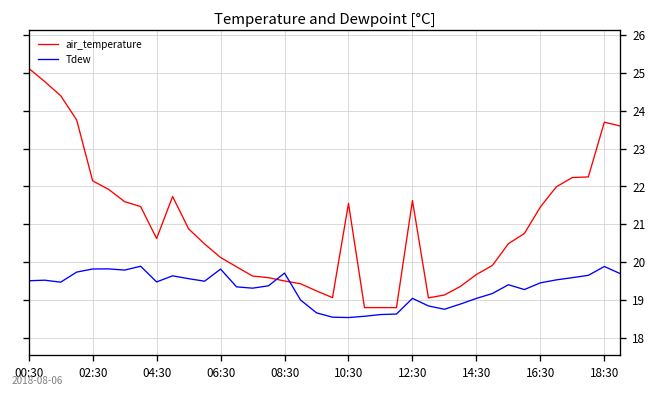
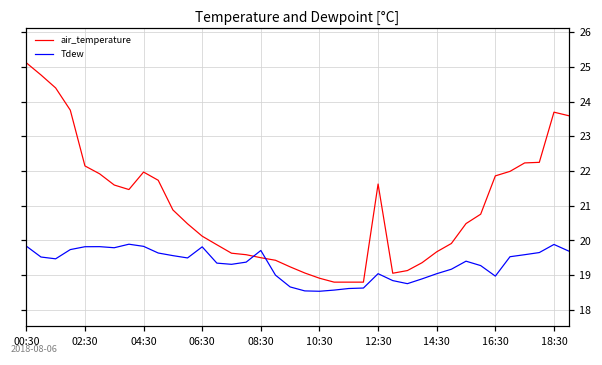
Tdew, 00:30: 19.5 -> 19.8
air_temperature, 04:30: 20.6 -> 22.0
Tdew, 04:30: 19.5 -> 19.8
air_temperature, 10:30: 21.6 -> 18.9
air_temperature, 16:30: 21.5 -> 21.9
Tdew, 16:30: 19.5 -> 19.0
